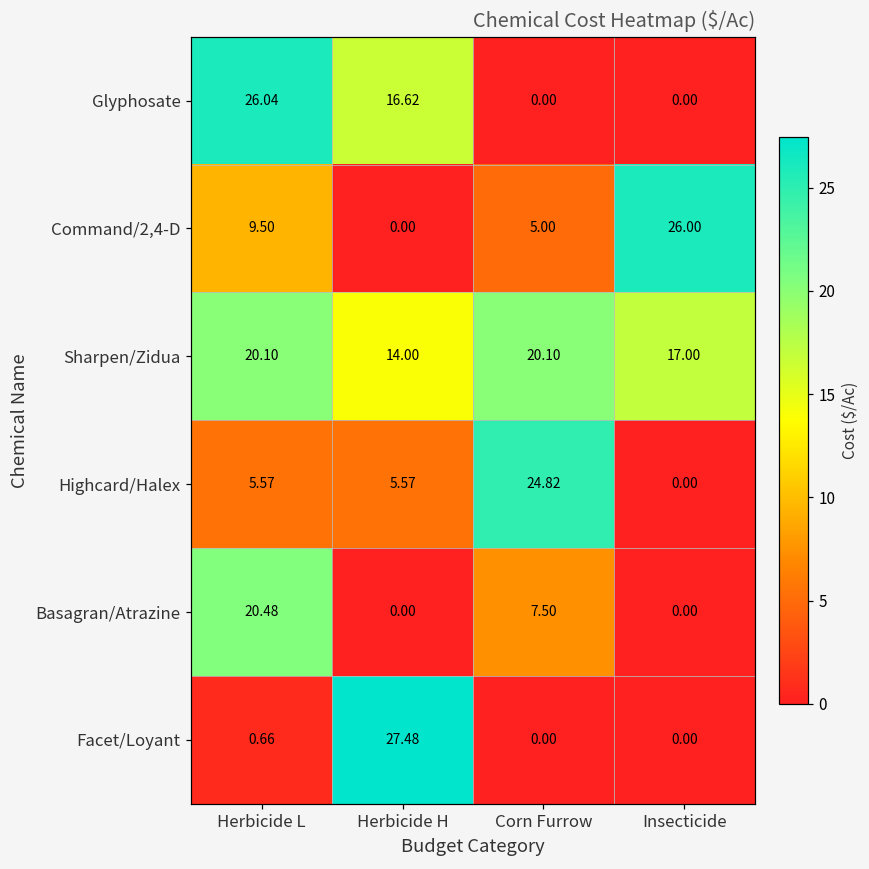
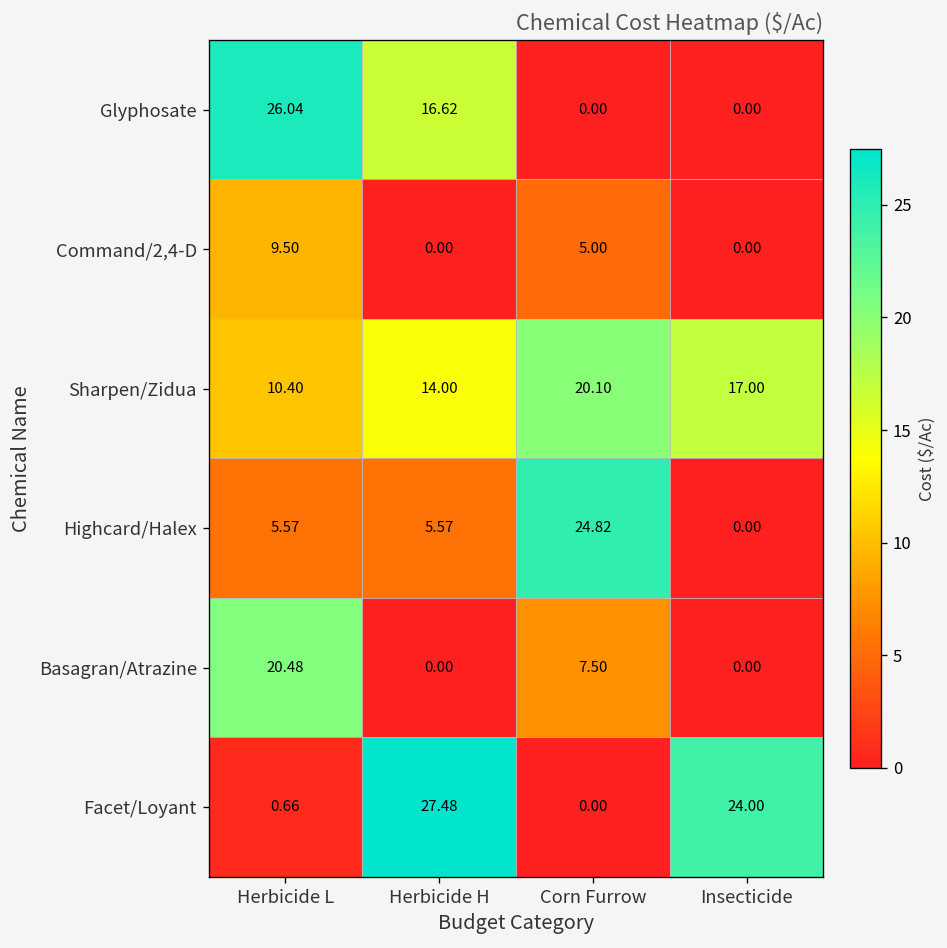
Command/2,4-D, Insecticide: 26.00 -> 0.00
Sharpen/Zidua, Herbicide L: 20.10 -> 10.40
Facet/Loyant, Insecticide: 0.00 -> 24.00
